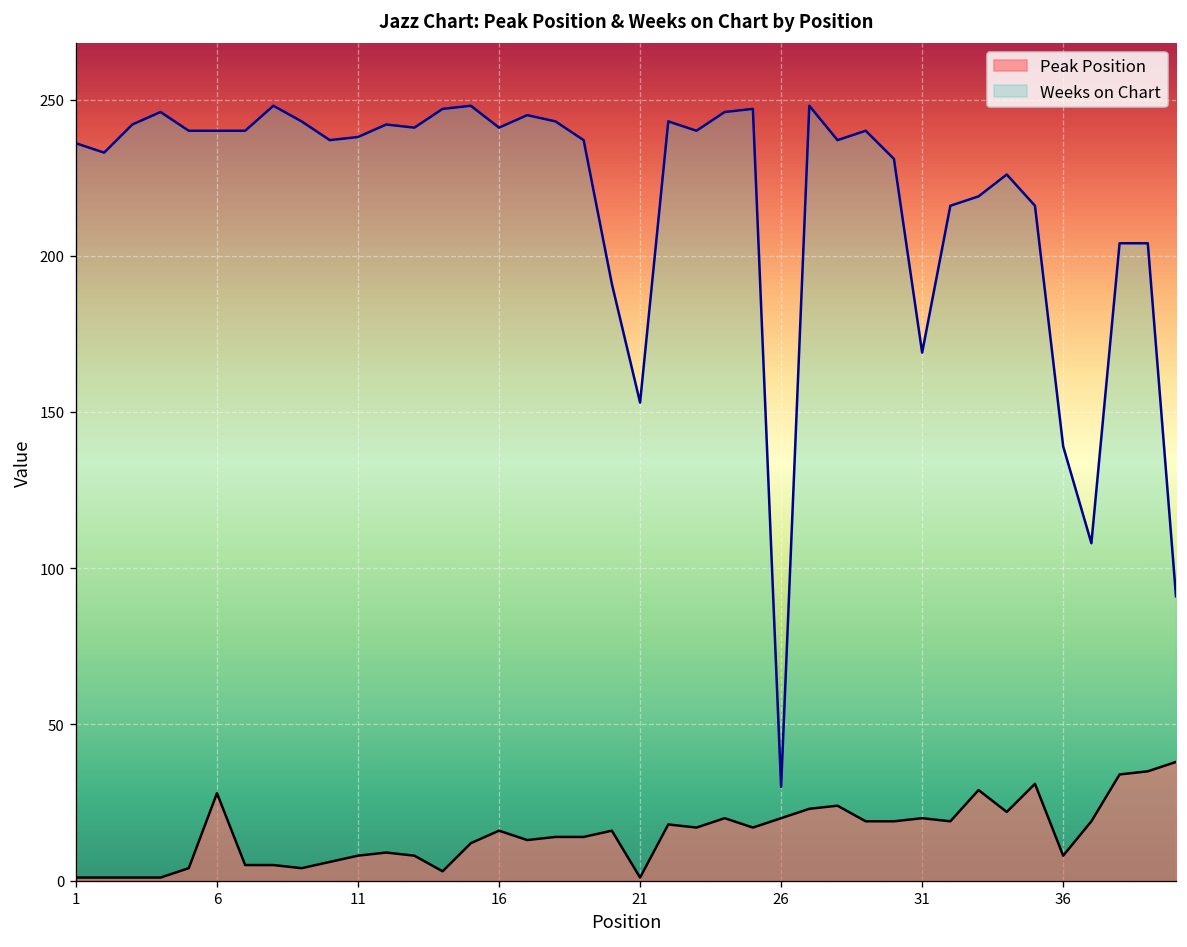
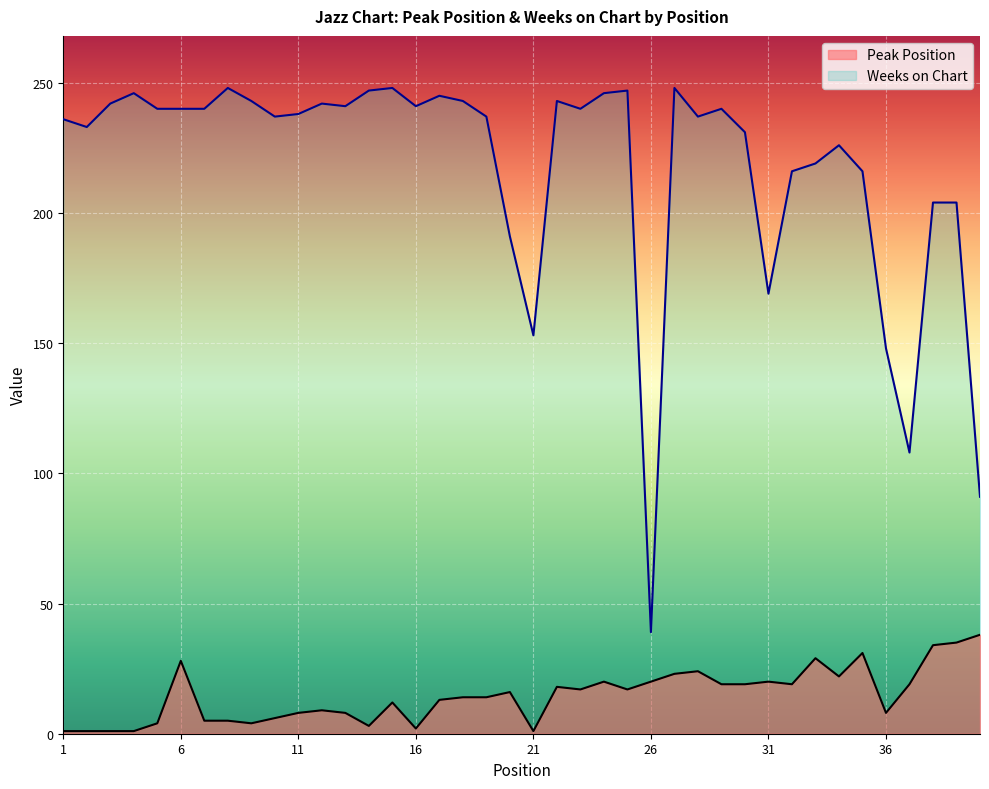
Peak Position, 16: 16 -> 2
Weeks on Chart, 26: 30 -> 39
Weeks on Chart, 36: 139 -> 148
